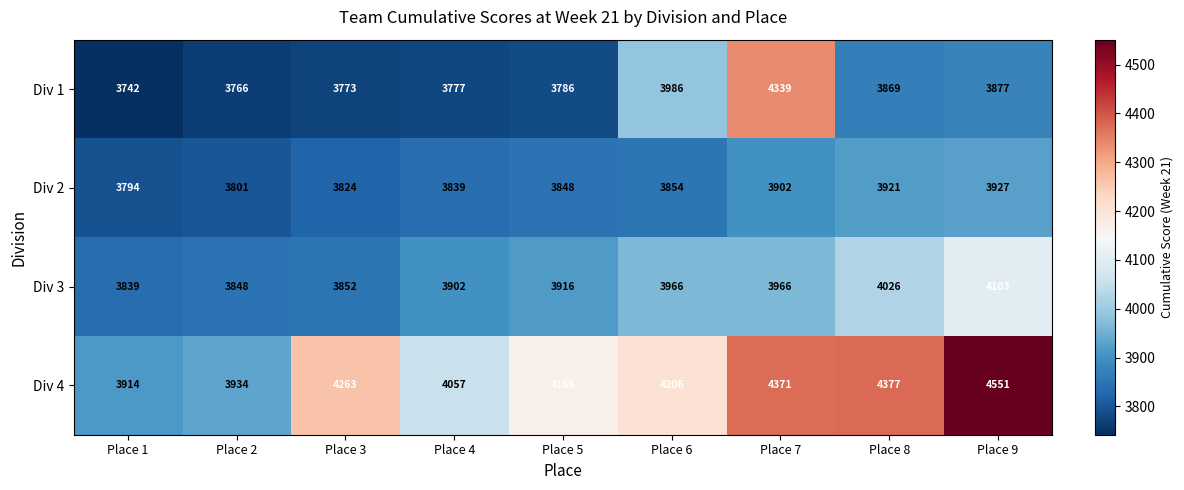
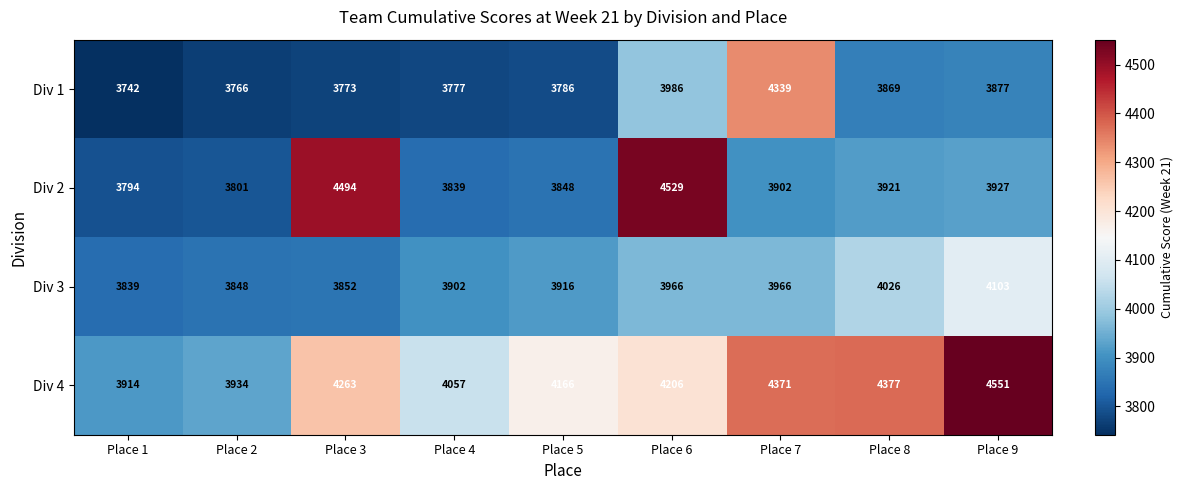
Div 2, Place 3: 3824 -> 4494
Div 2, Place 6: 3854 -> 4529
